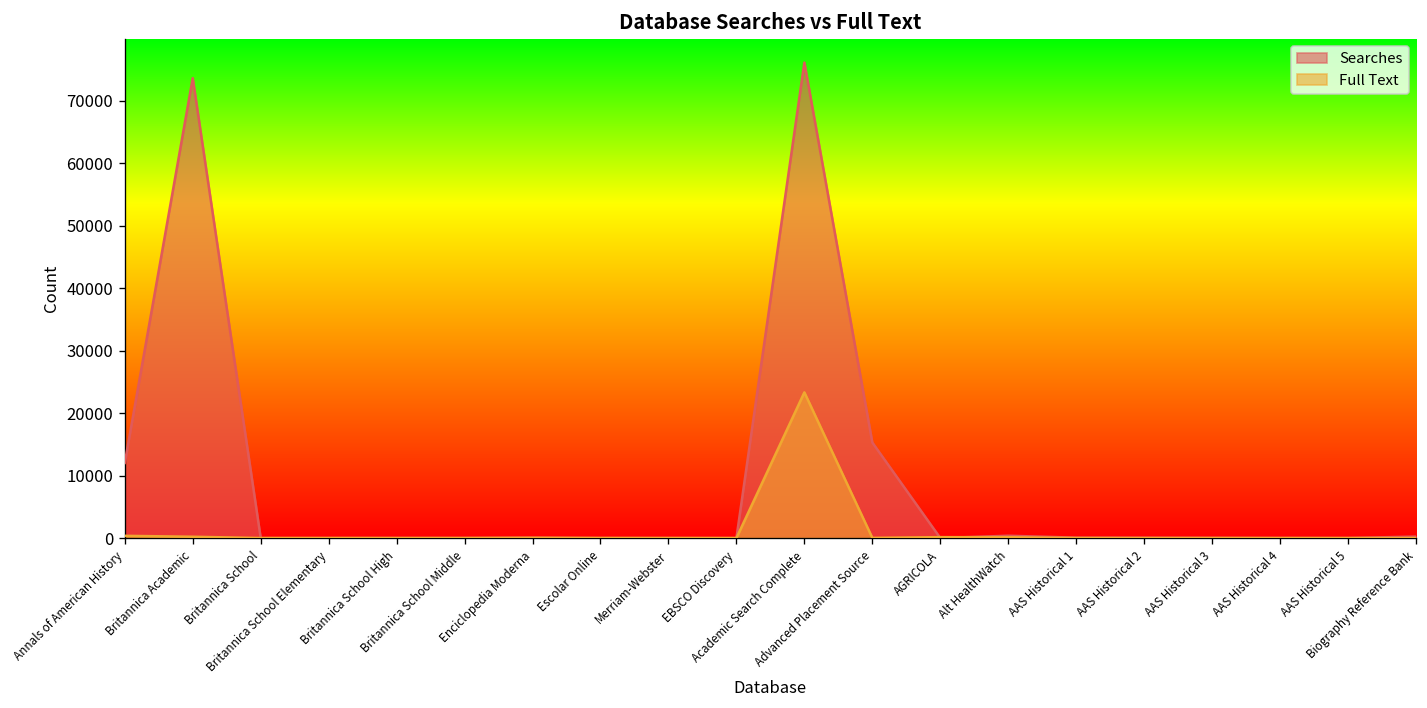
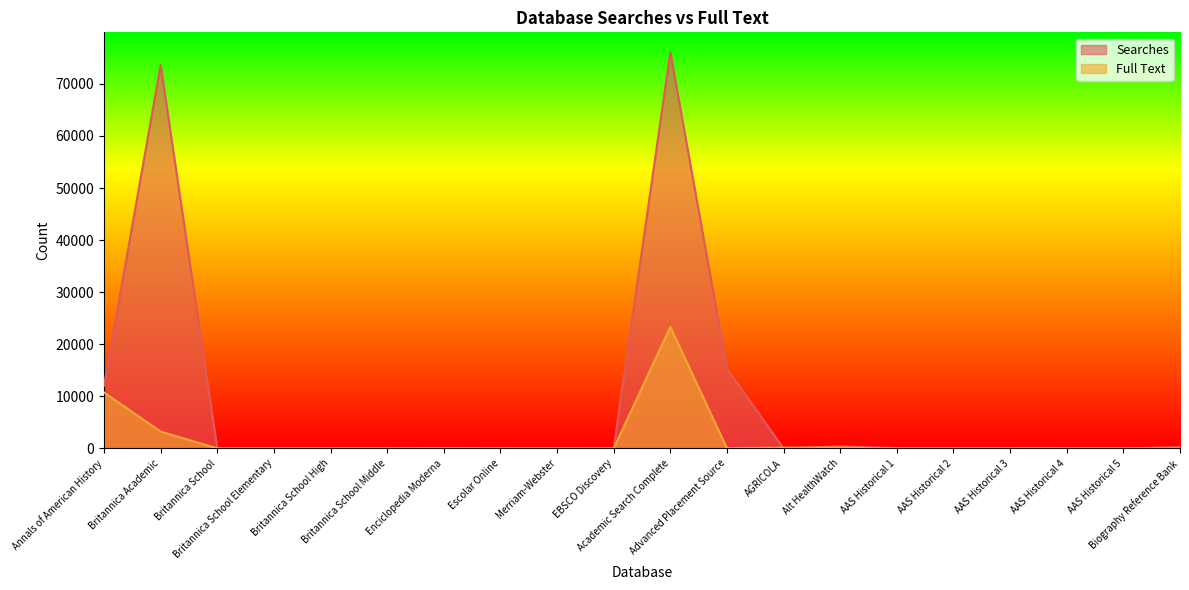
Full Text, Annals of American History: 0 -> 11000
Full Text, Britannica Academic: 0 -> 3000
